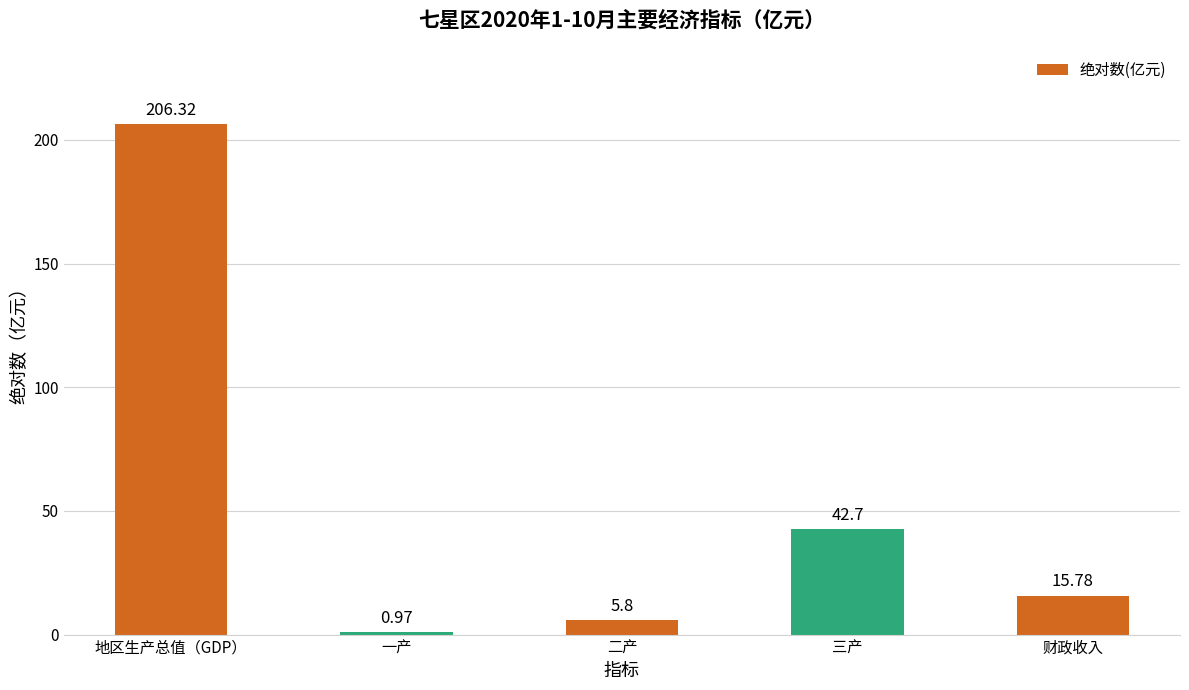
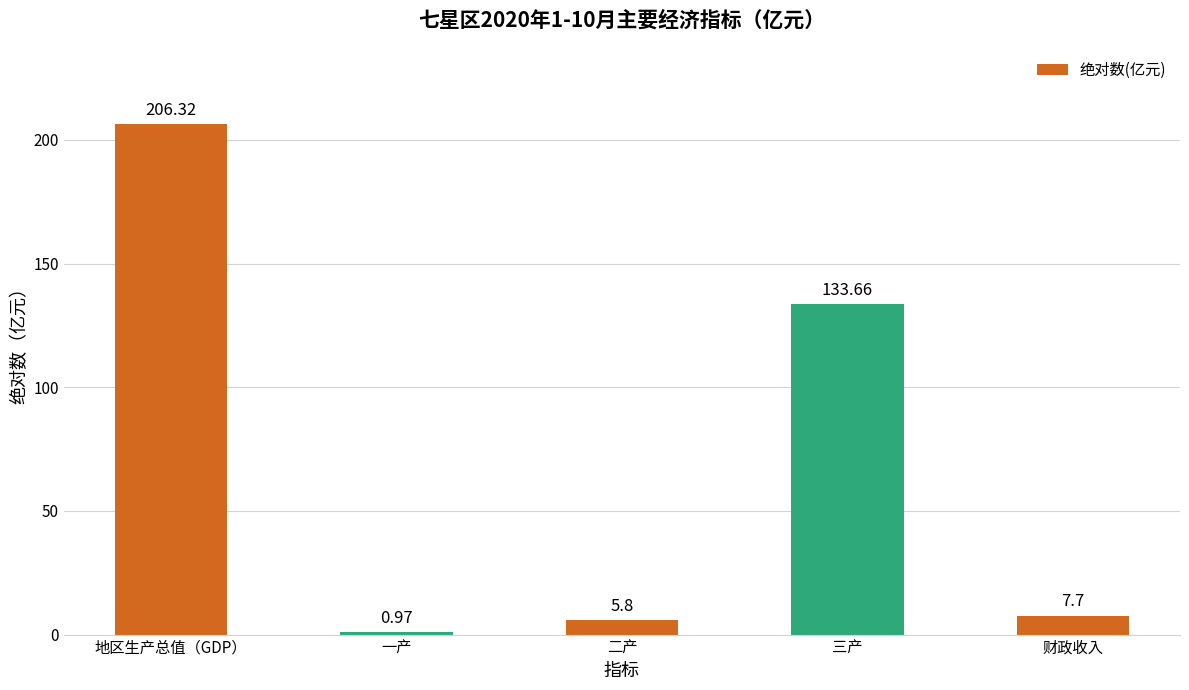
三产: 42.7 -> 133.66
财政收入: 15.78 -> 7.7
